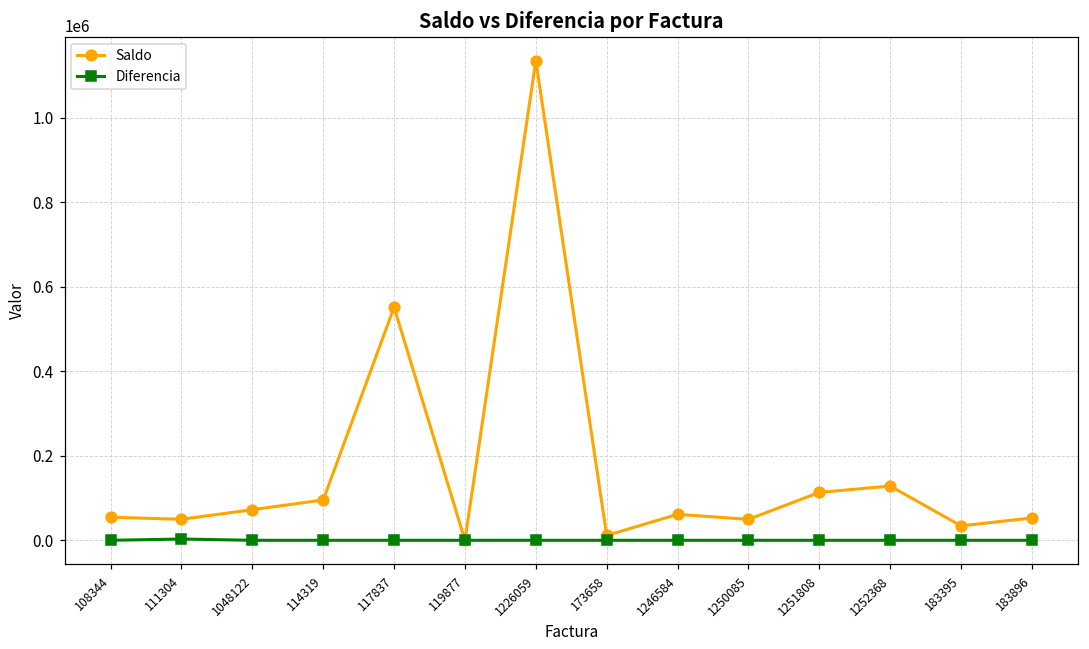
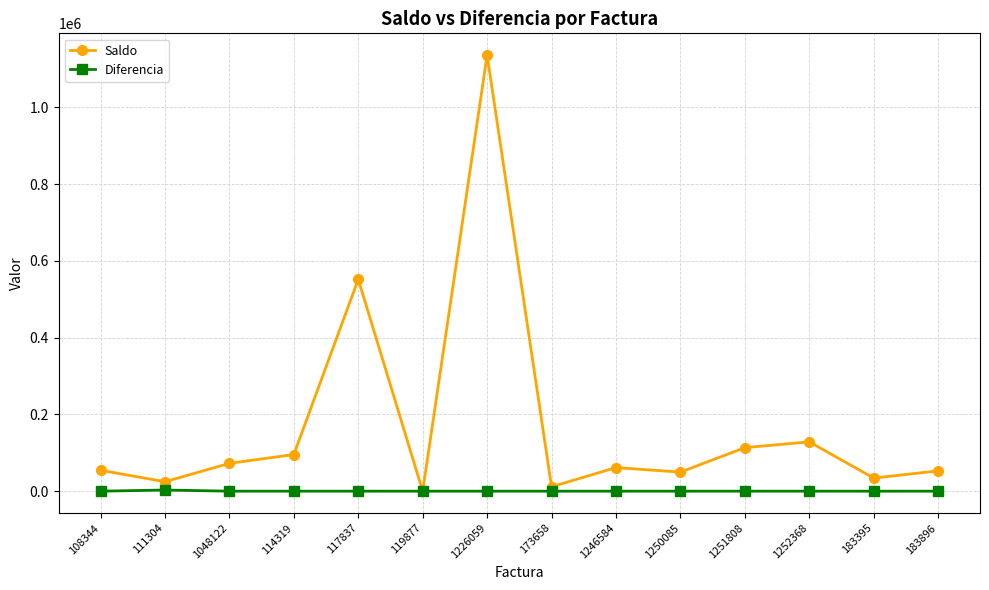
Saldo, 111304: 50000 -> 20000
